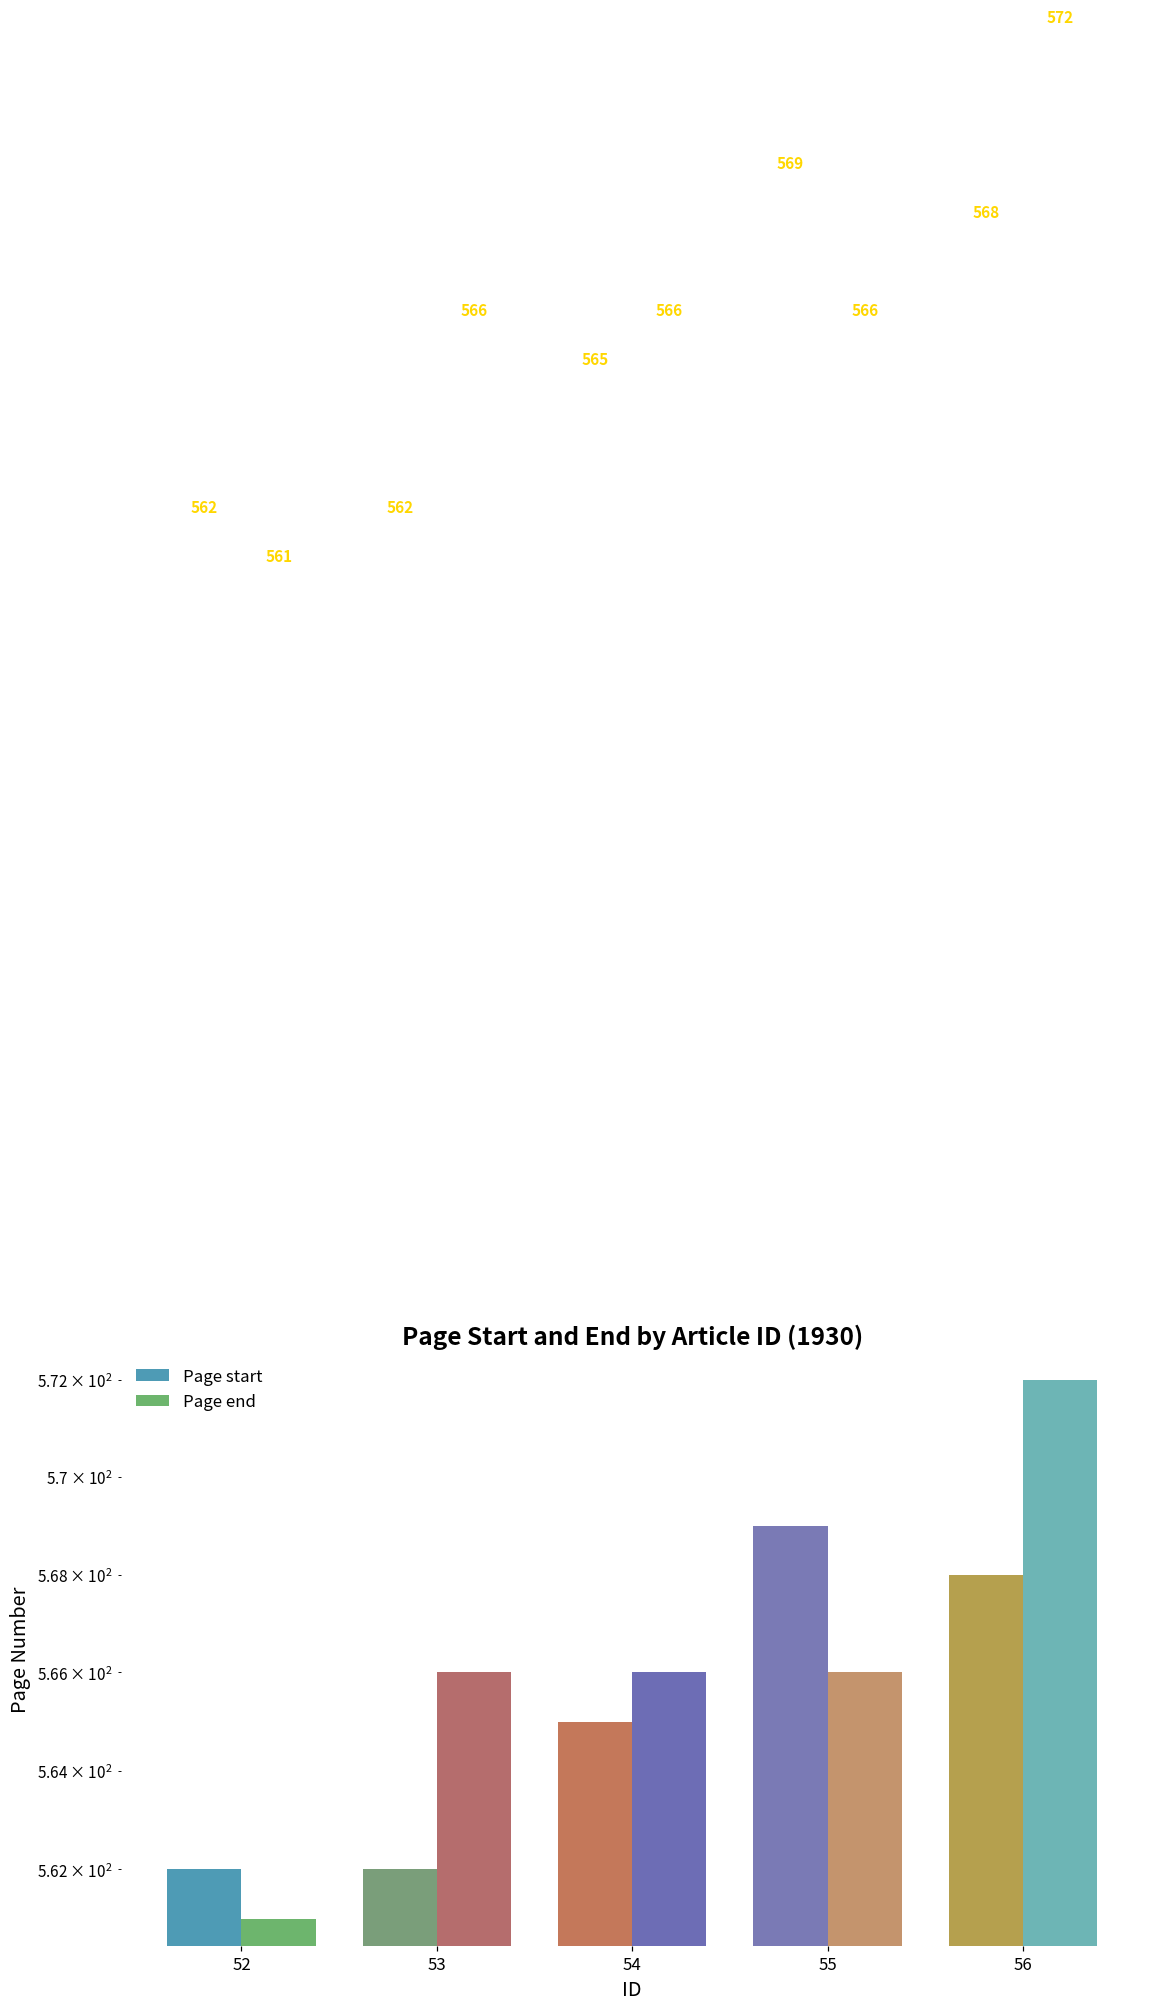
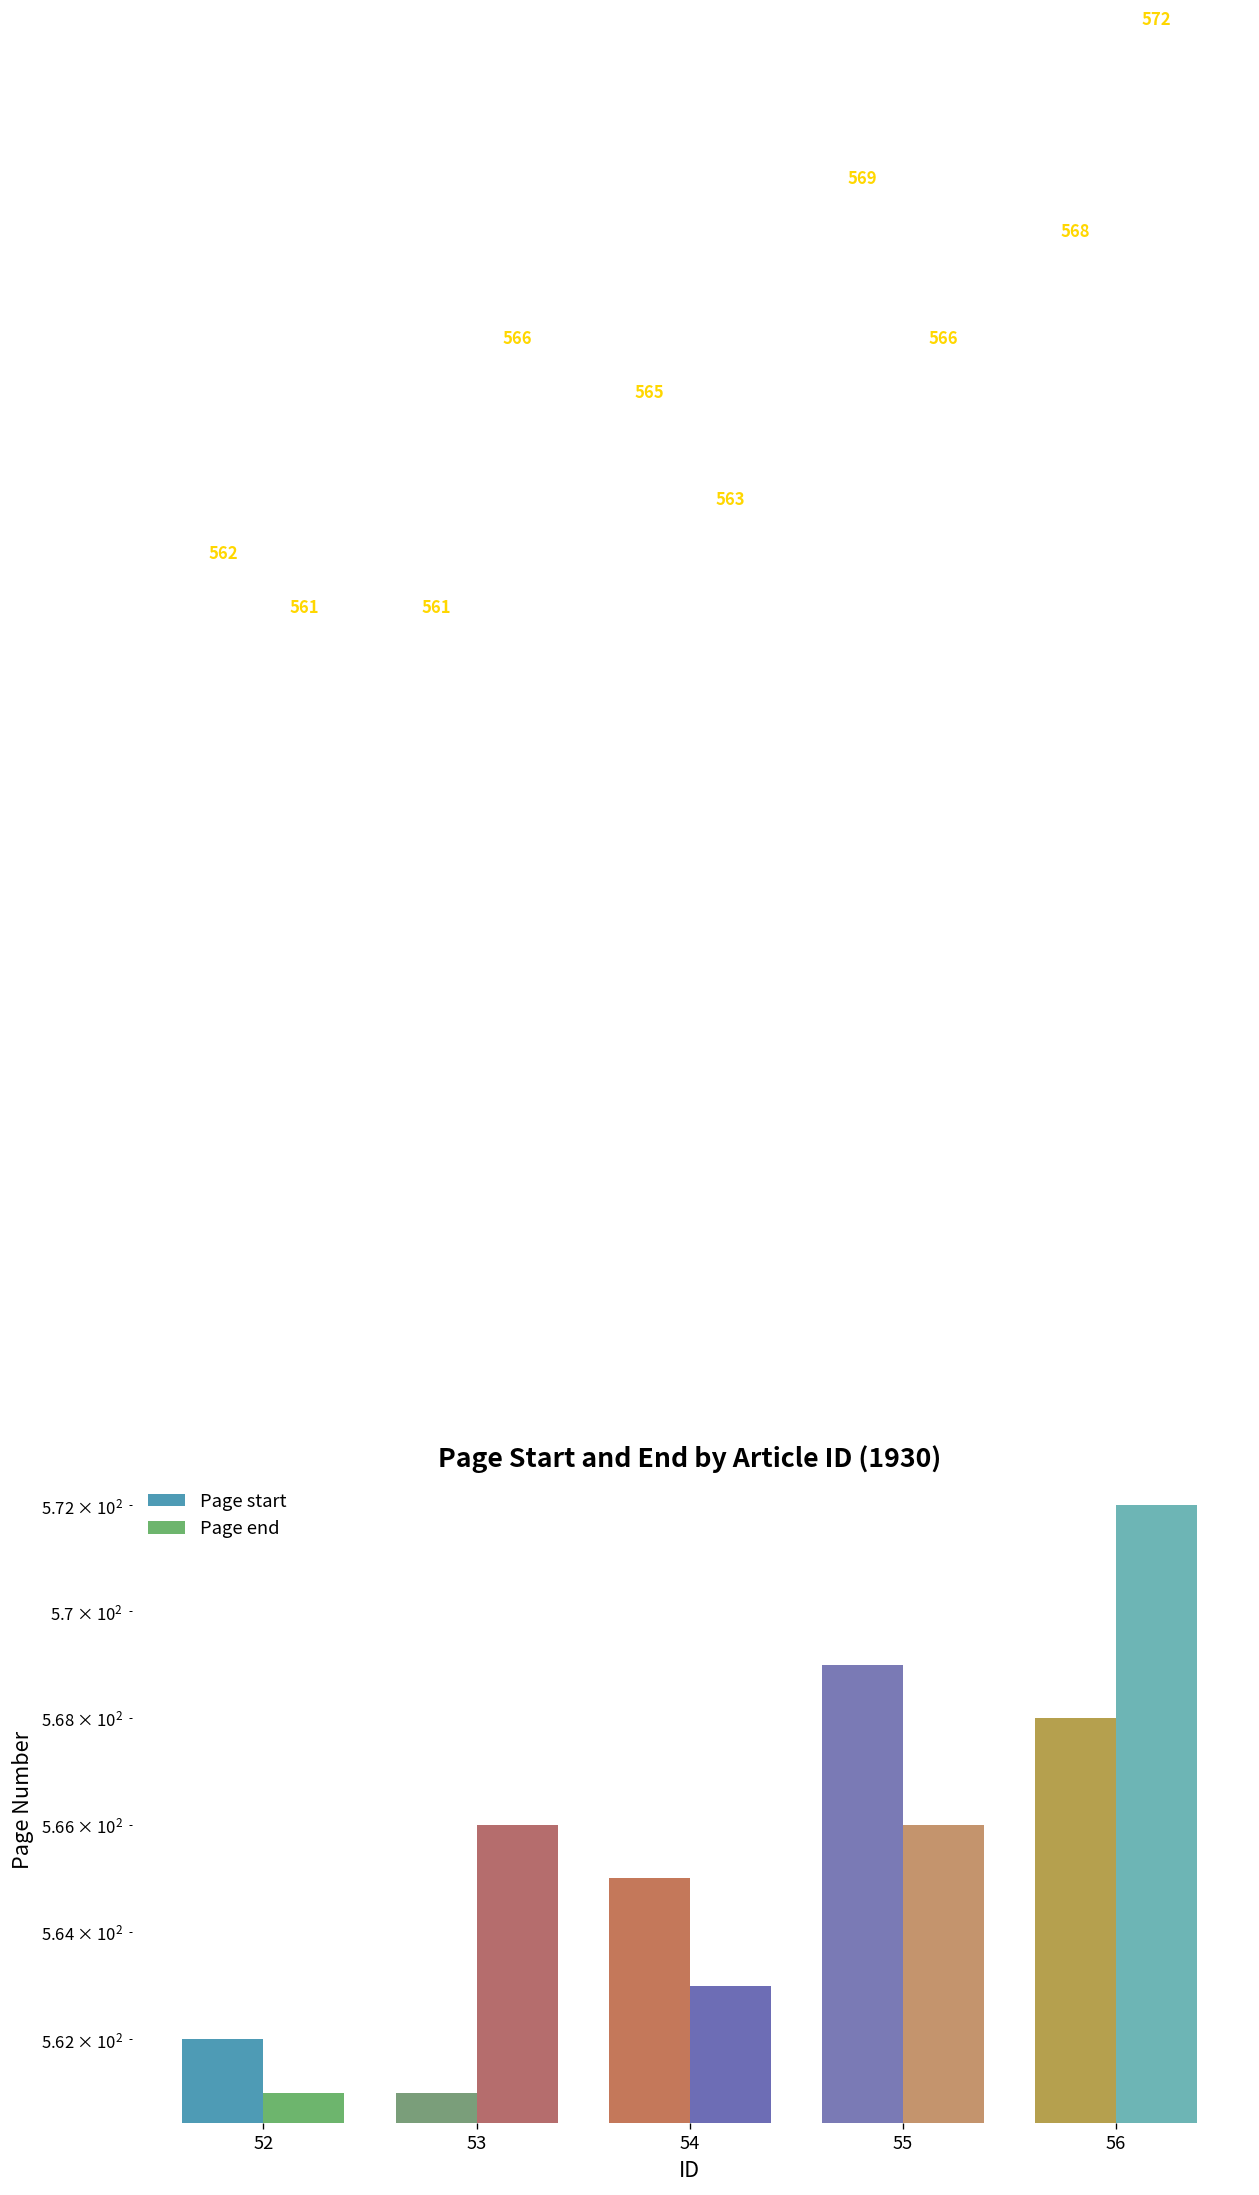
Page start, 53: 562 -> 561
Page end, 54: 566 -> 563
